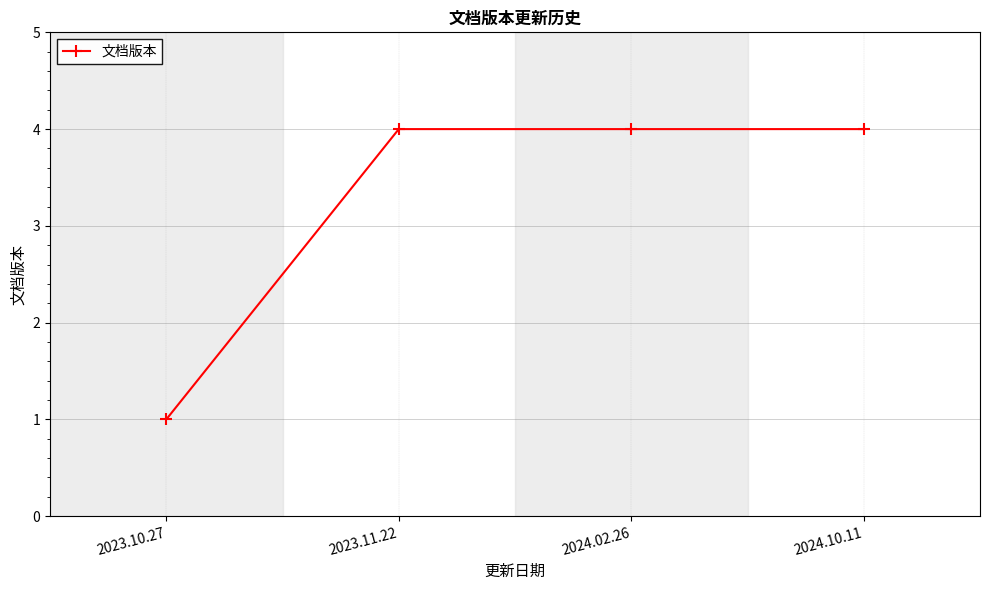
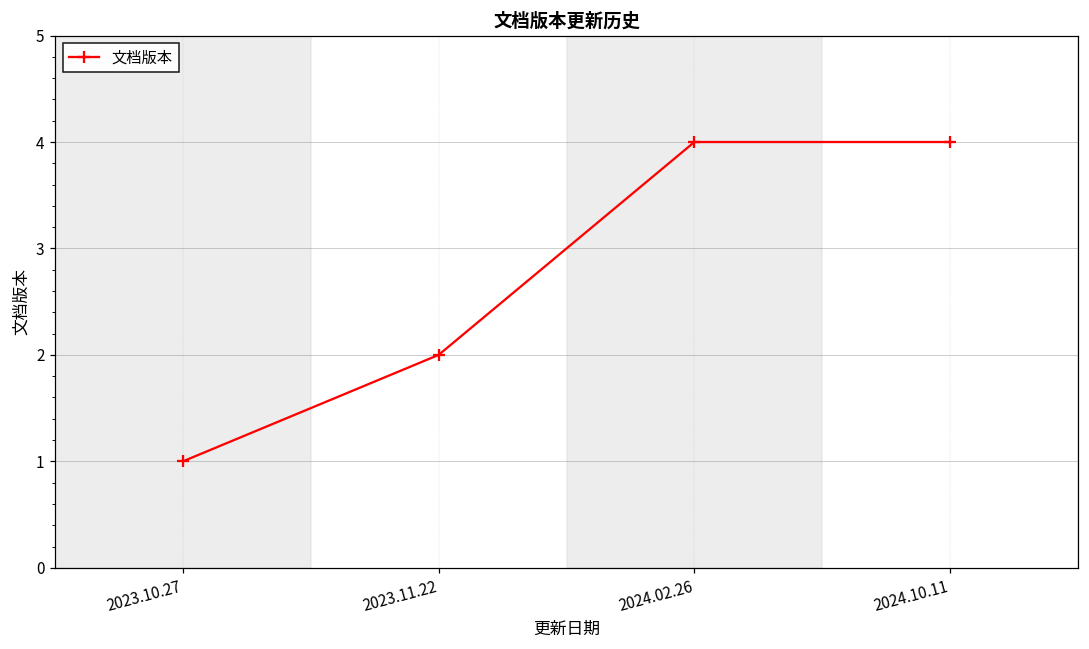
2023.11.22: 4 -> 2
